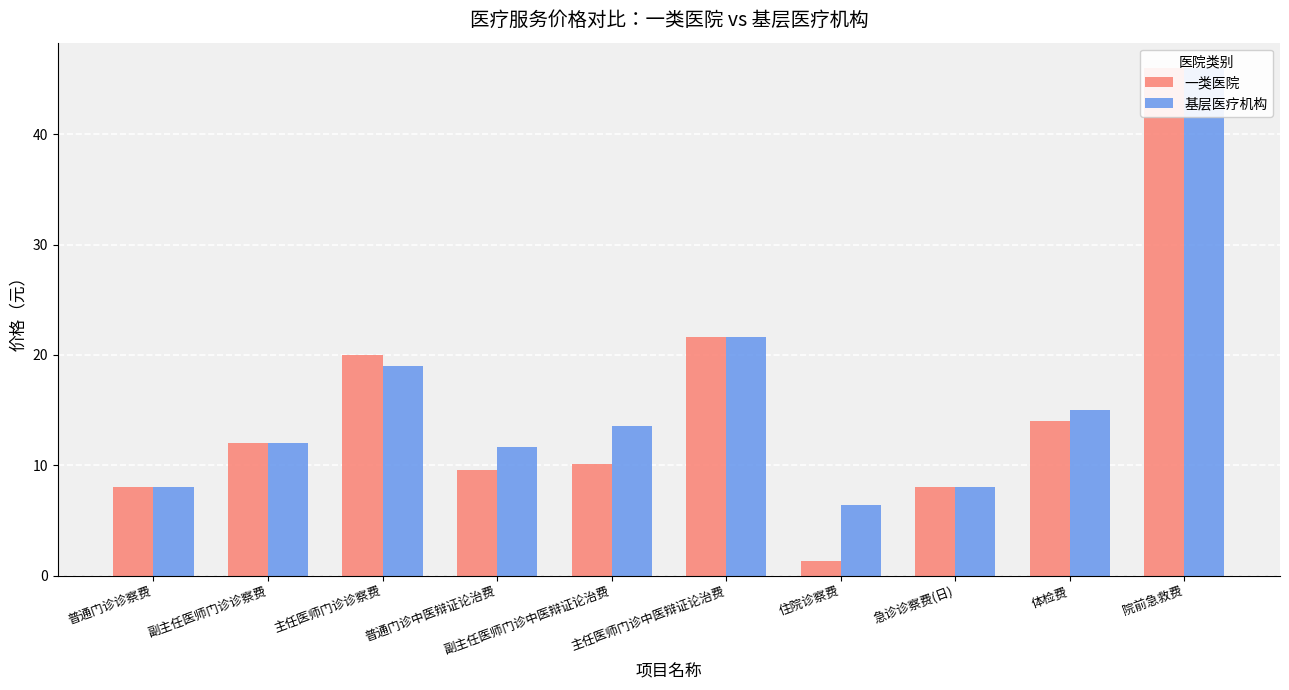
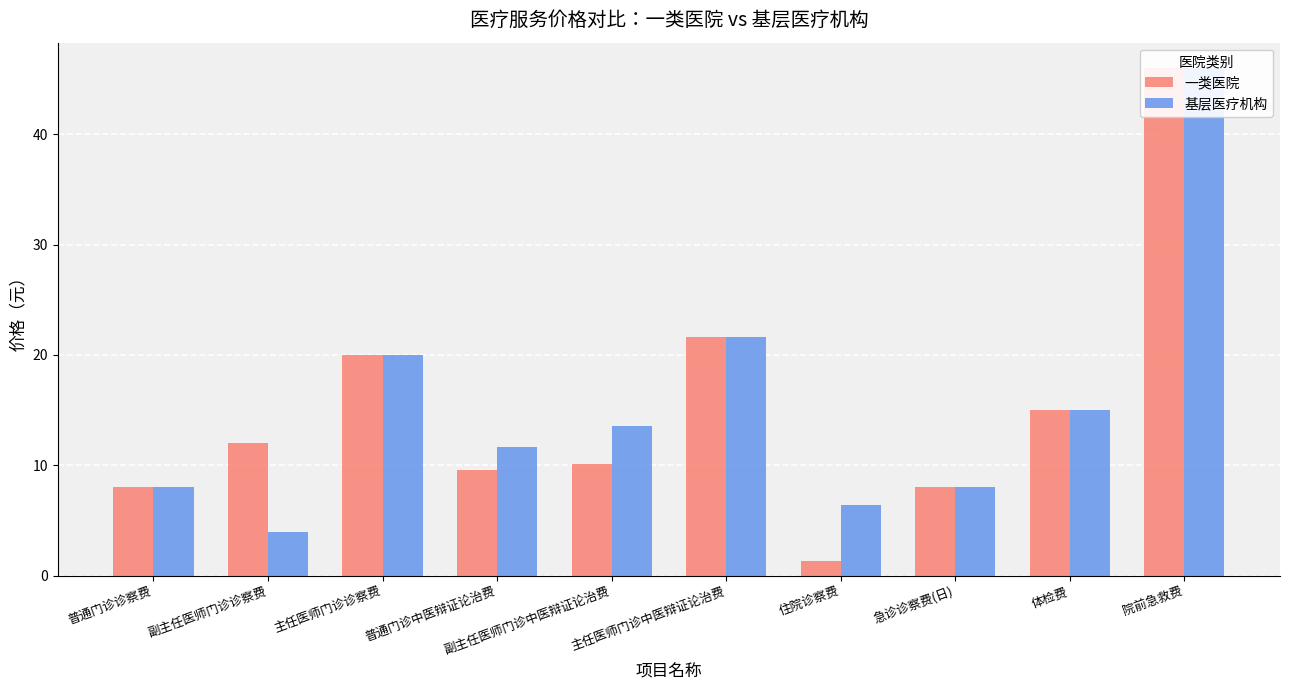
基层医疗机构, 副主任医师门诊诊察费: 12 -> 4
基层医疗机构, 主任医师门诊诊察费: 19 -> 20
一类医院, 体检费: 14 -> 15
